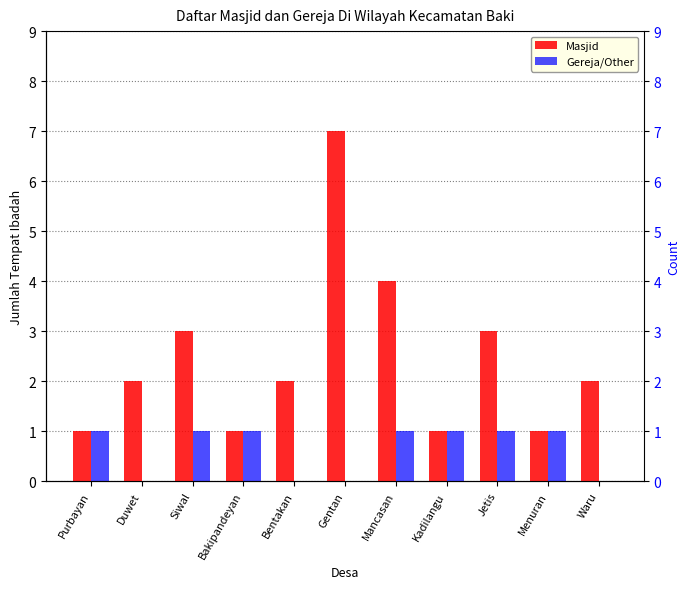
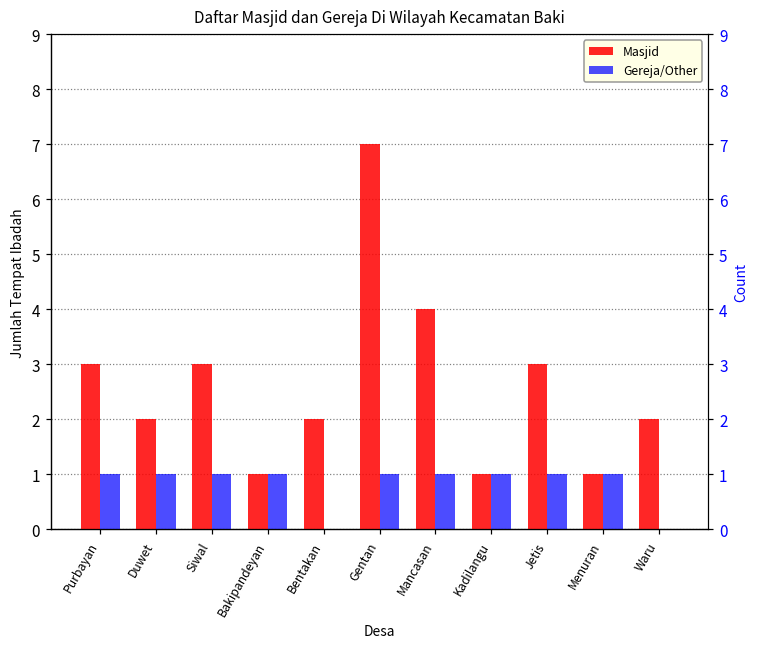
Masjid, Purbayan: 1 -> 3
Gereja/Other, Duwet: 0 -> 1
Gereja/Other, Gentan: 0 -> 1
